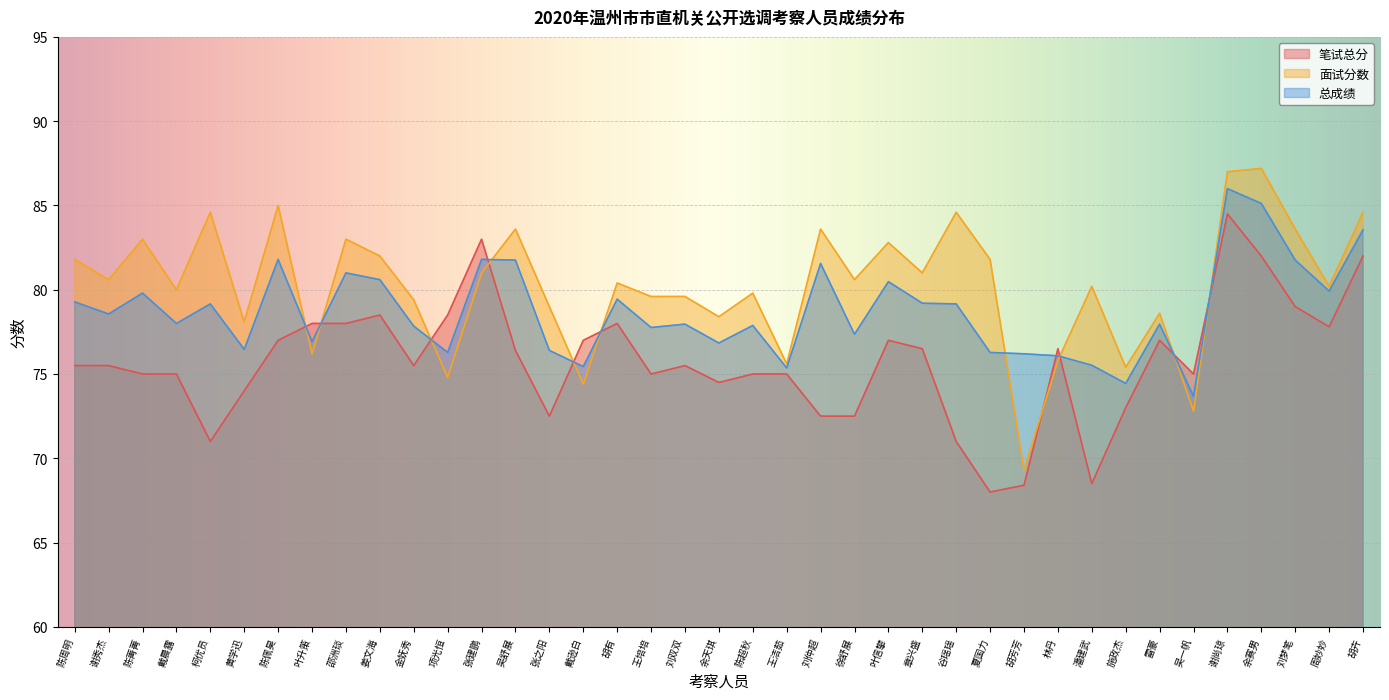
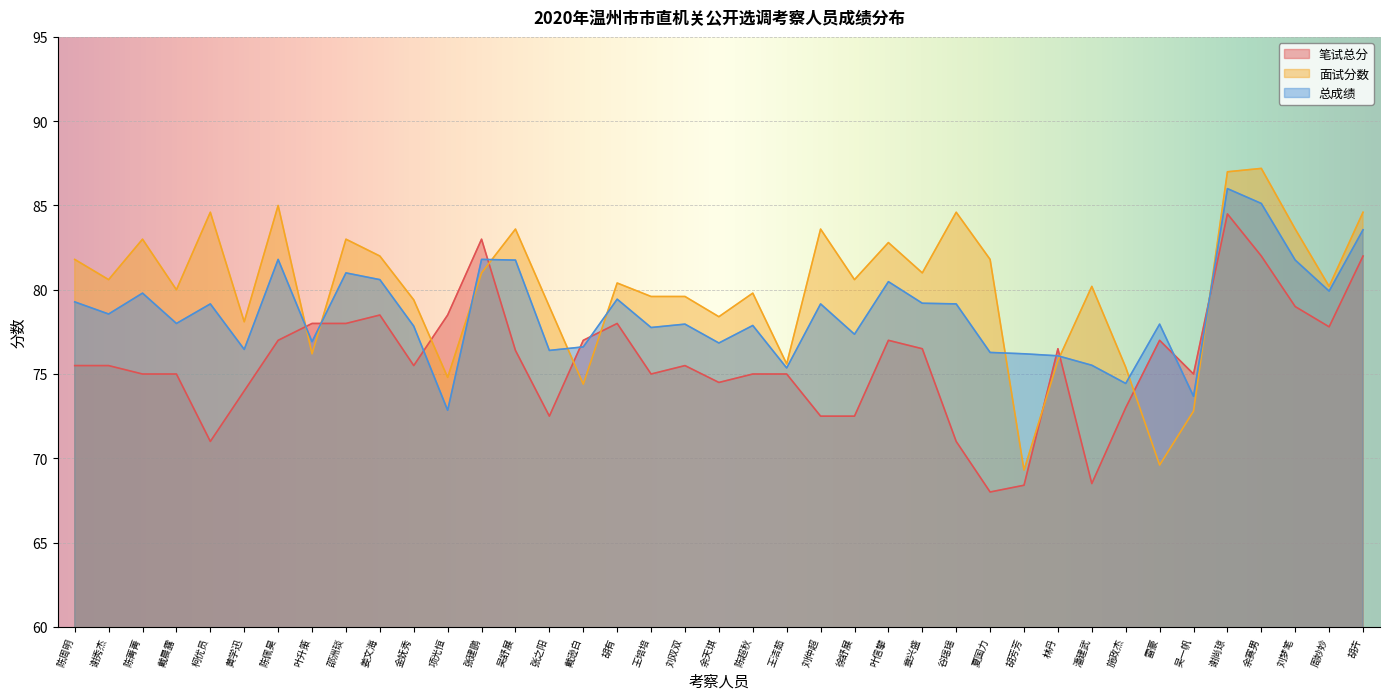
总成绩, 项光恒: 76.3 -> 72.9
总成绩, 戴逊白: 75.4 -> 76.6
总成绩, 刘仲超: 81.6 -> 79.2
面试分数, 雷豪: 78.6 -> 69.6
